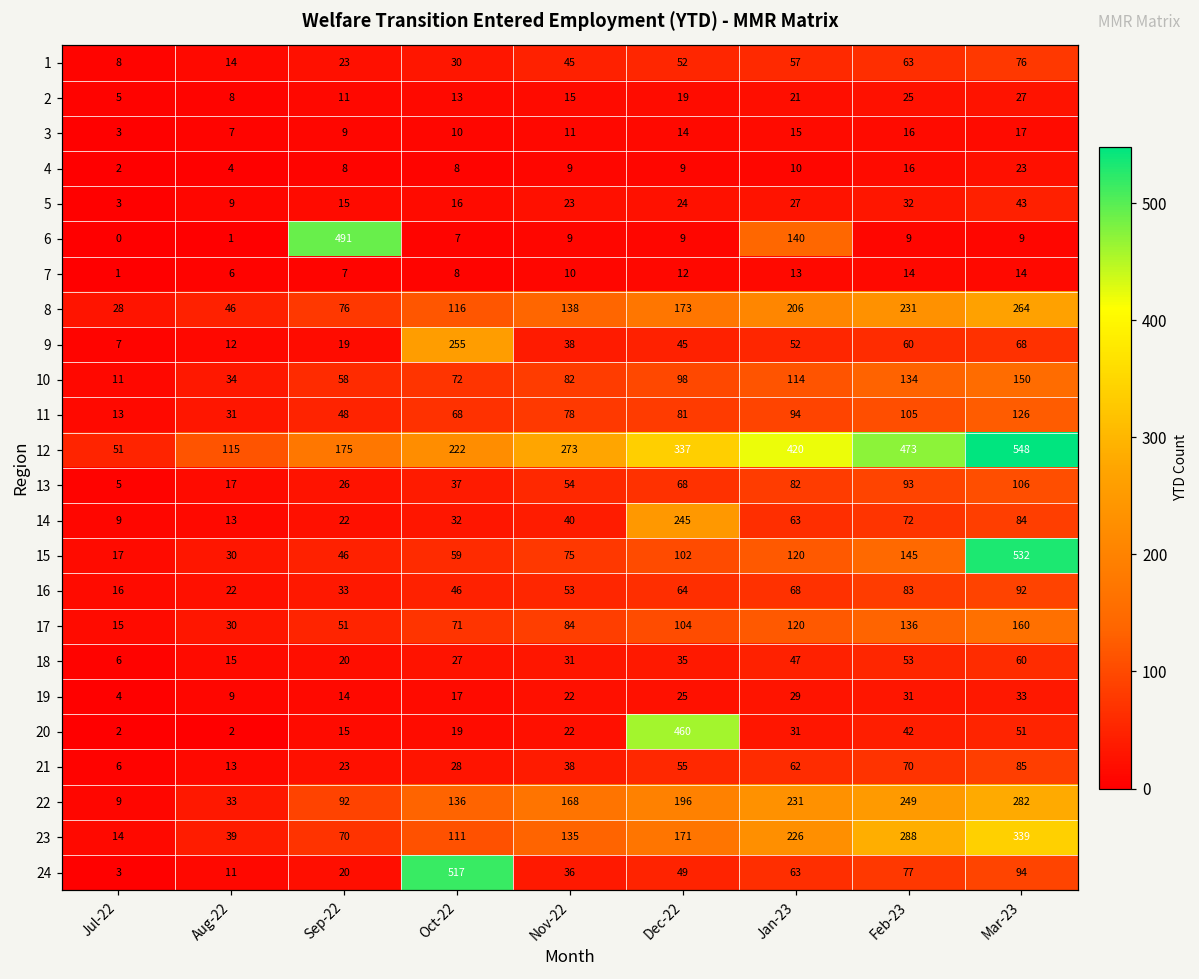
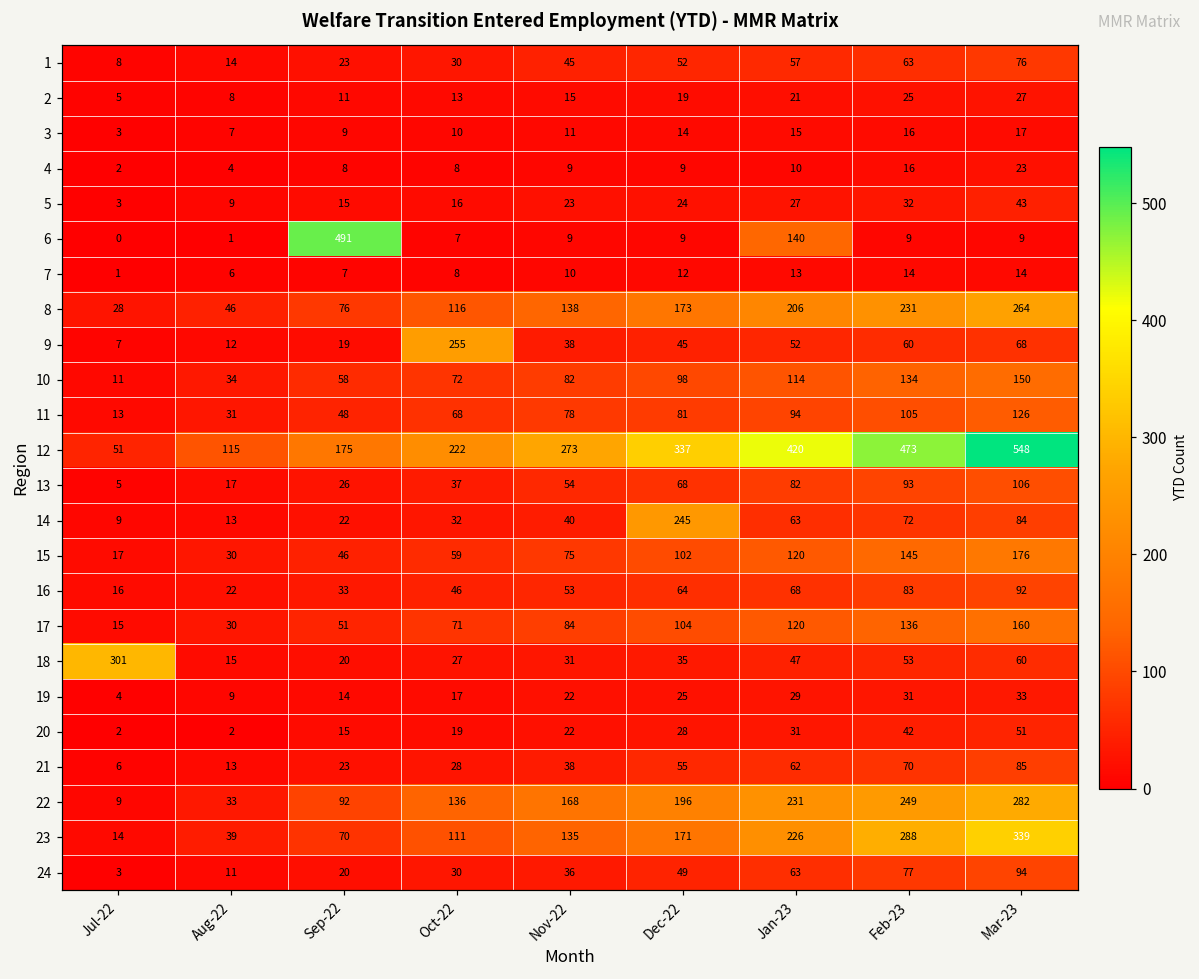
15, Mar-23: 532 -> 176
18, Jul-22: 6 -> 301
20, Dec-22: 460 -> 28
24, Oct-22: 517 -> 30
